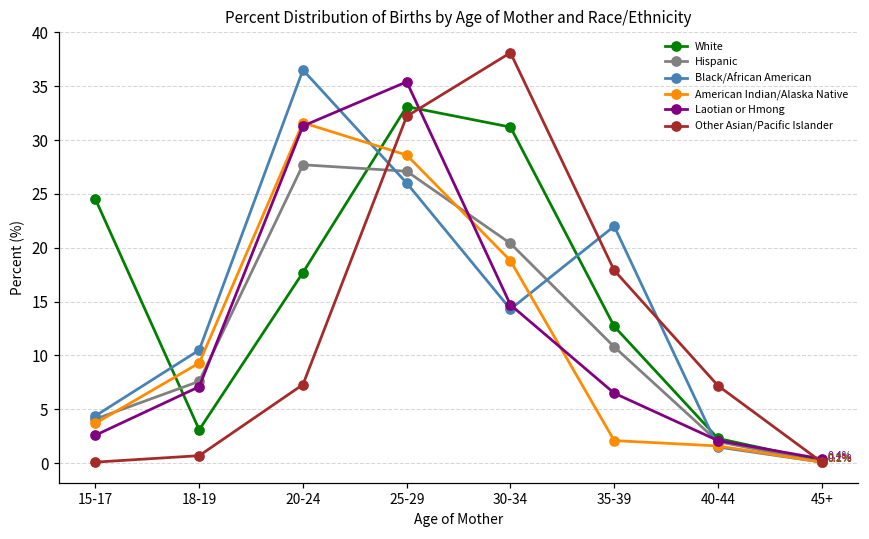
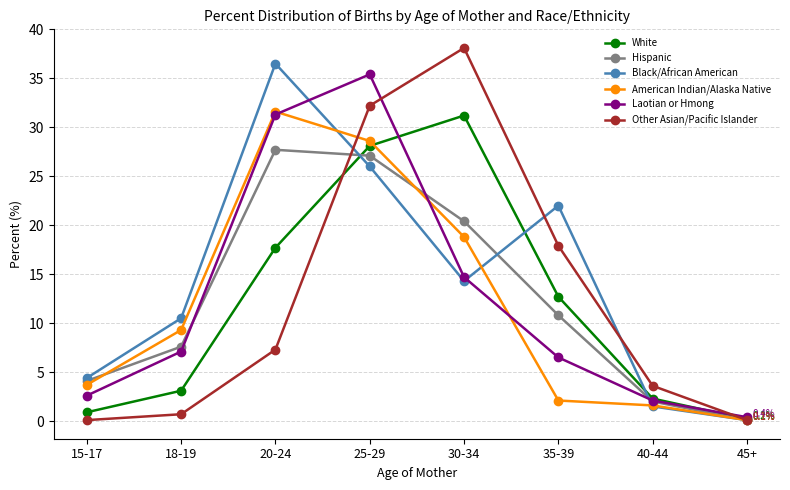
White, 15-17: 25 -> 1
White, 25-29: 33 -> 28
Other Asian/Pacific Islander, 40-44: 7 -> 4
